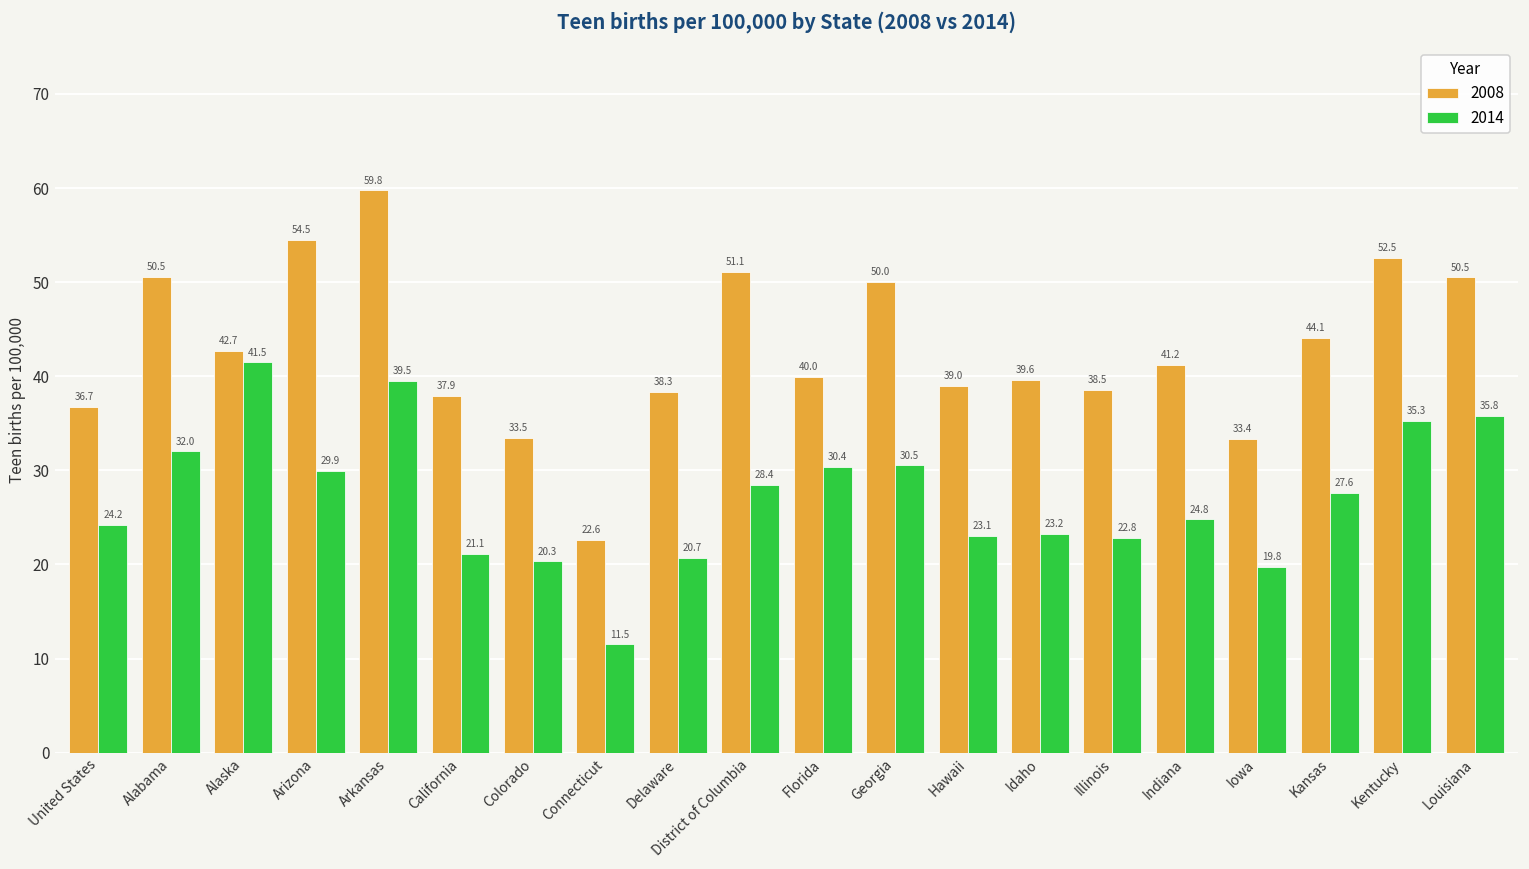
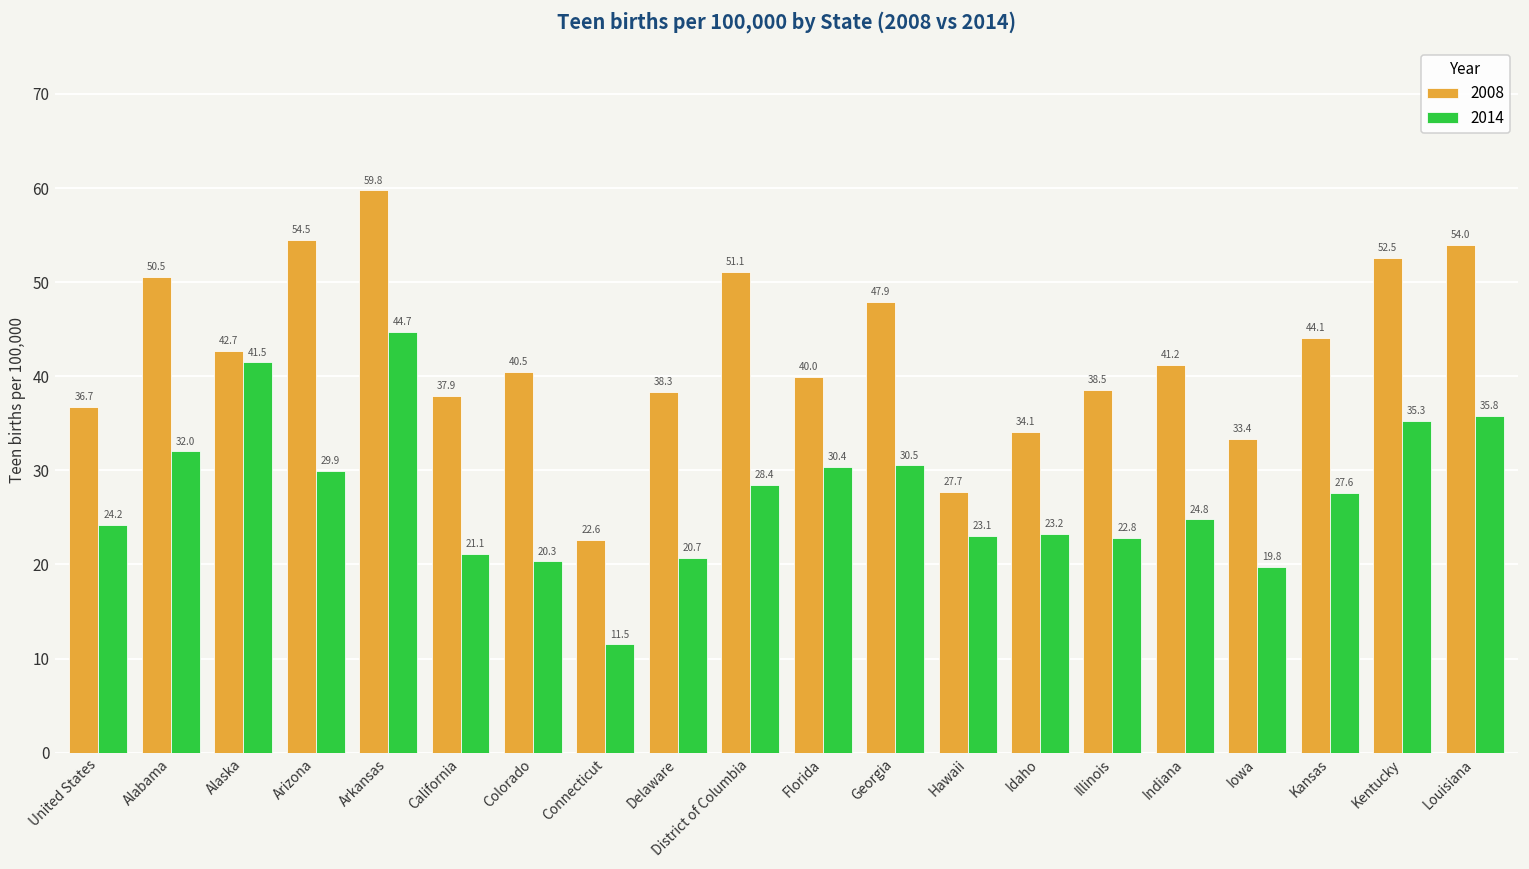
2014, Arkansas: 39.5 -> 44.7
2008, Colorado: 33.5 -> 40.5
2008, Georgia: 50.0 -> 47.9
2008, Hawaii: 39.0 -> 27.7
2008, Idaho: 39.6 -> 34.1
2008, Louisiana: 50.5 -> 54.0
